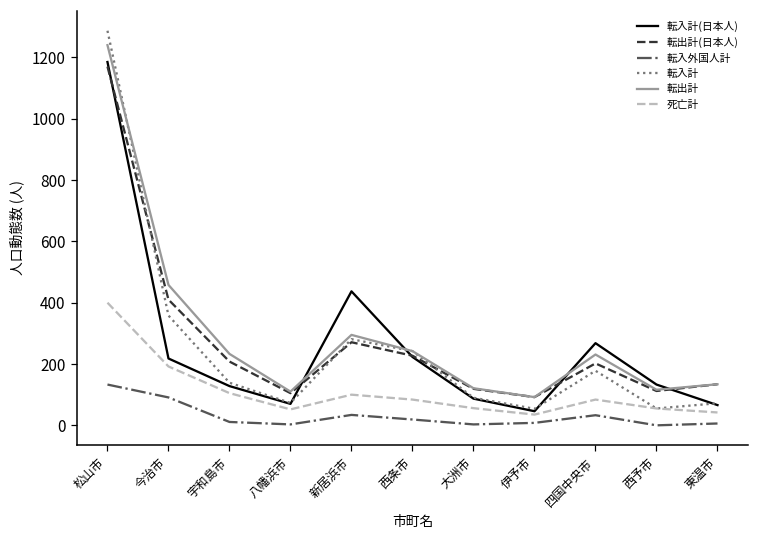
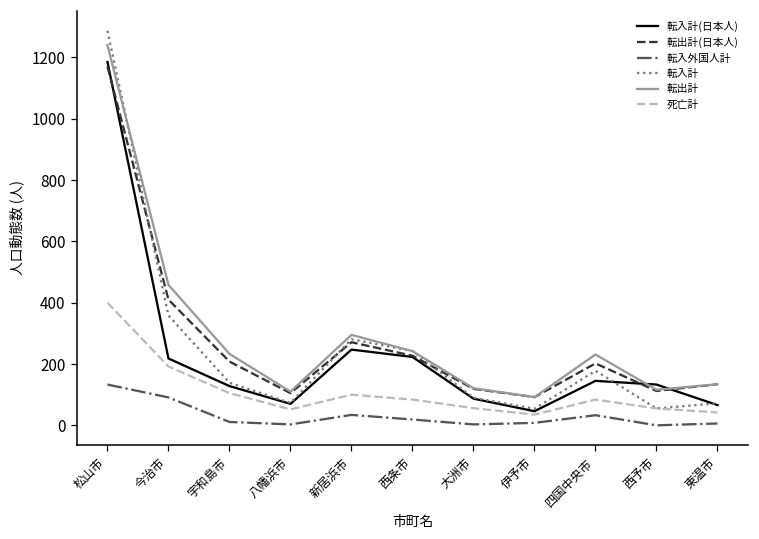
転入計(日本人), 新居浜市: 440 -> 250
転入計(日本人), 四国中央市: 270 -> 150
